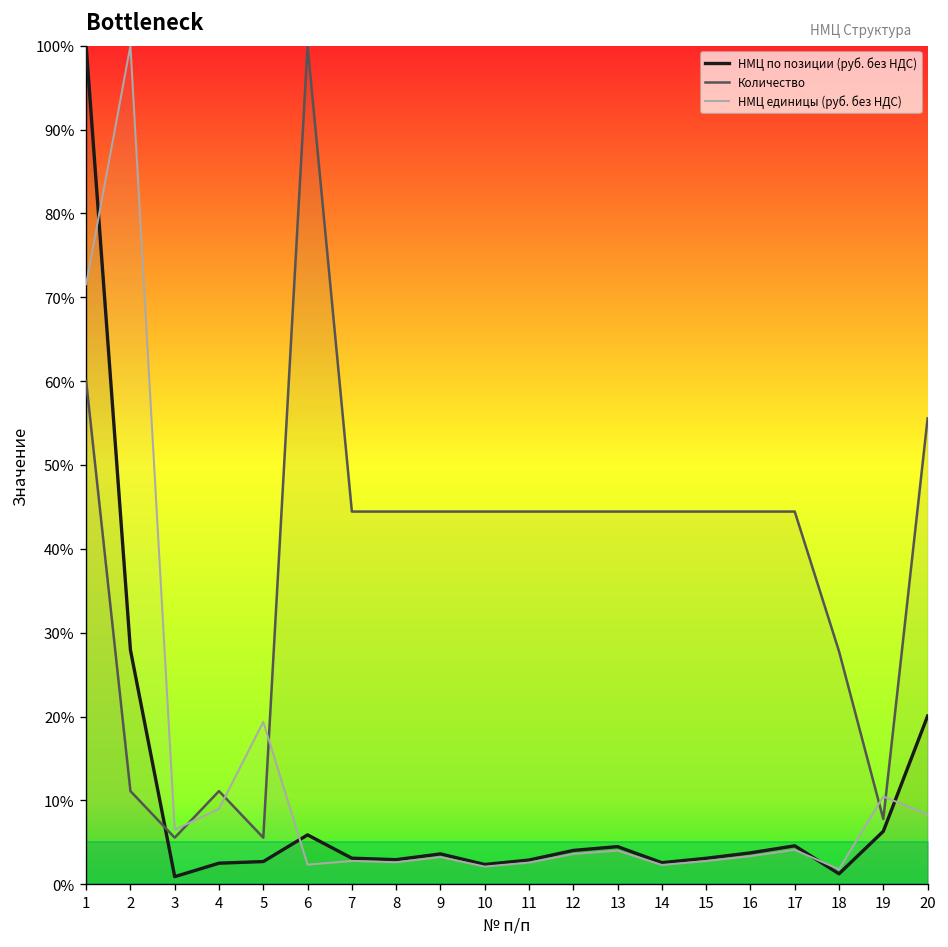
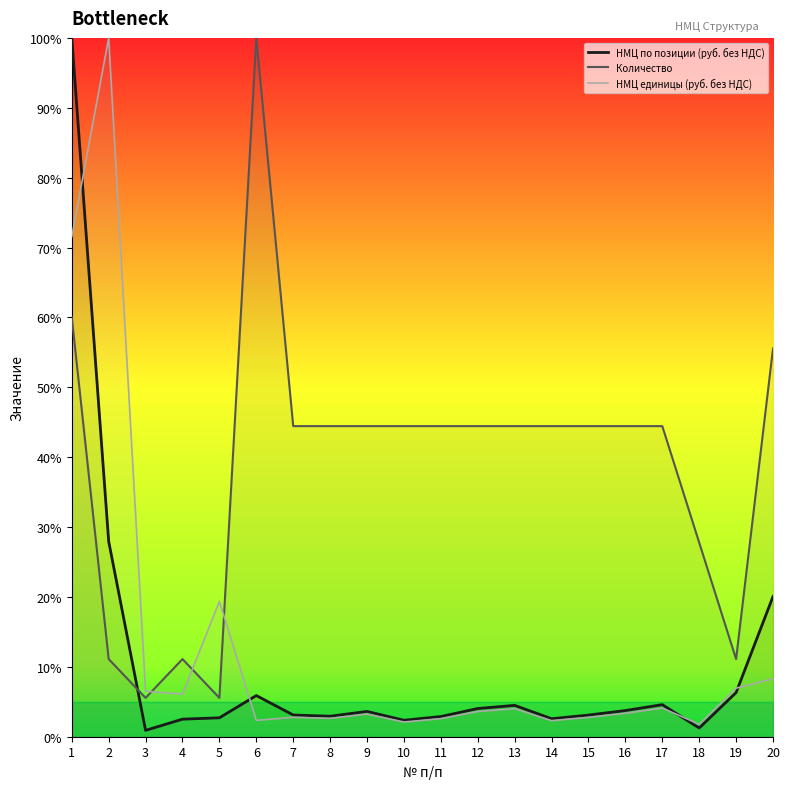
НМЦ единицы (руб. без НДС), 4: 9% -> 6%
Количество, 19: 8% -> 11%
НМЦ единицы (руб. без НДС), 19: 10% -> 7%
